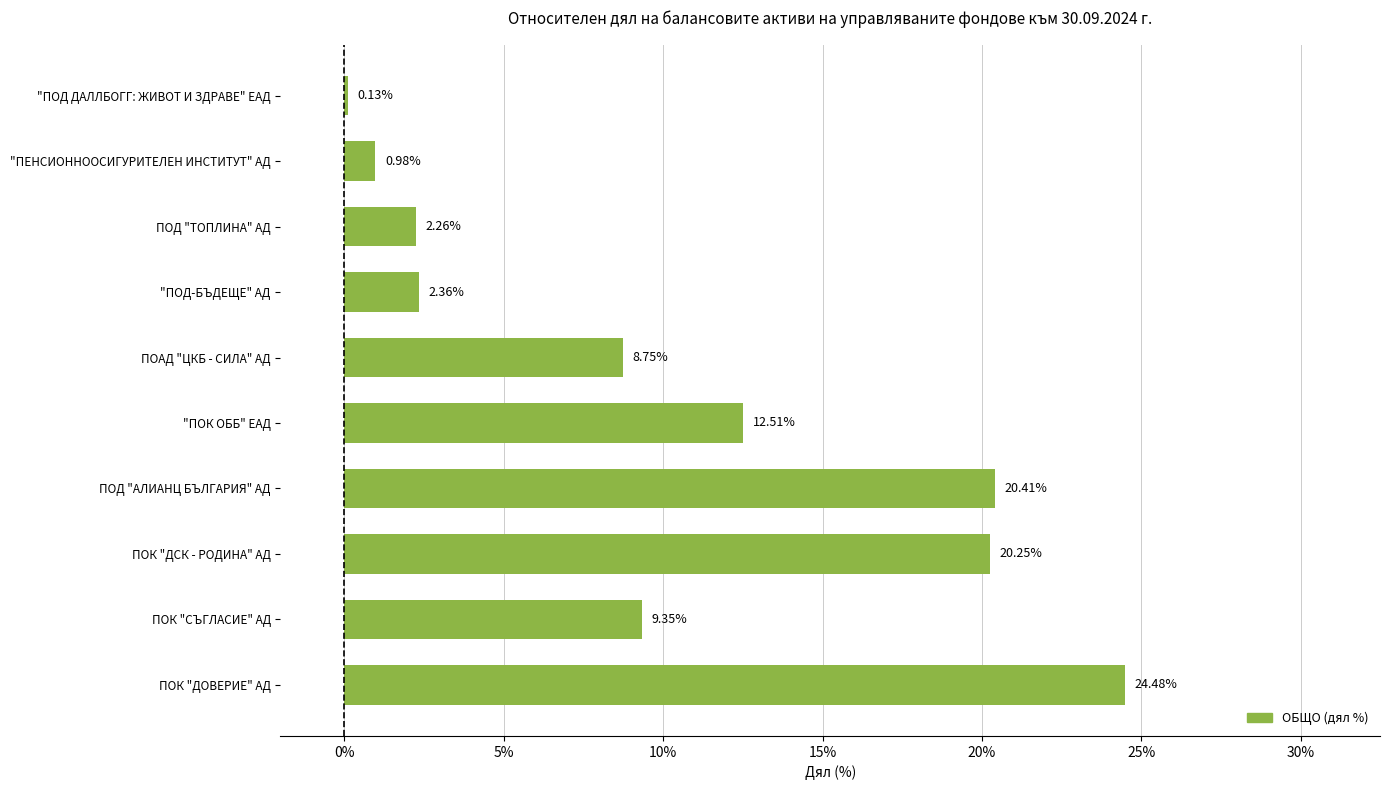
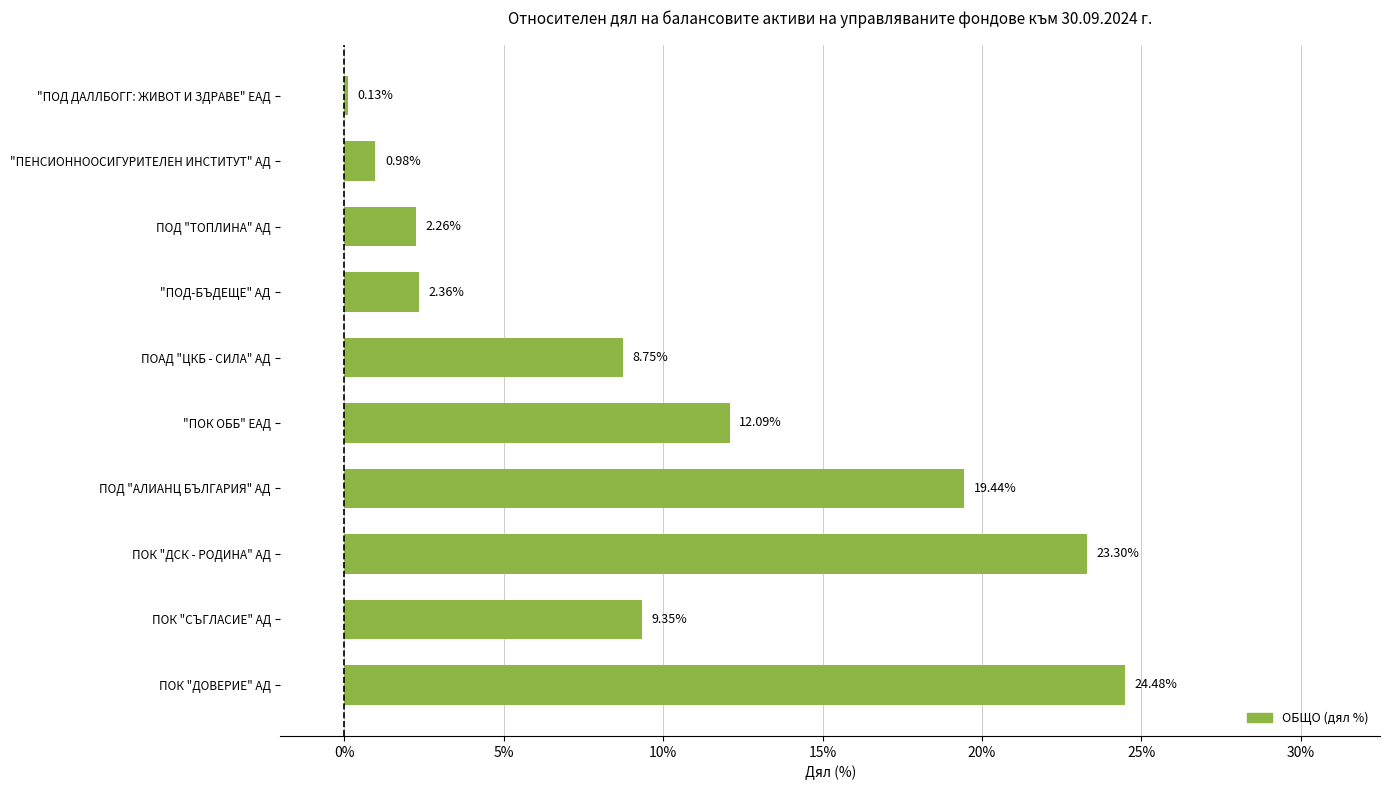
"ПОК ОББ" ЕАД: 12.51% -> 12.09%
ПОД "АЛИАНЦ БЪЛГАРИЯ" АД: 20.41% -> 19.44%
ПОК "ДСК - РОДИНА" АД: 20.25% -> 23.30%
